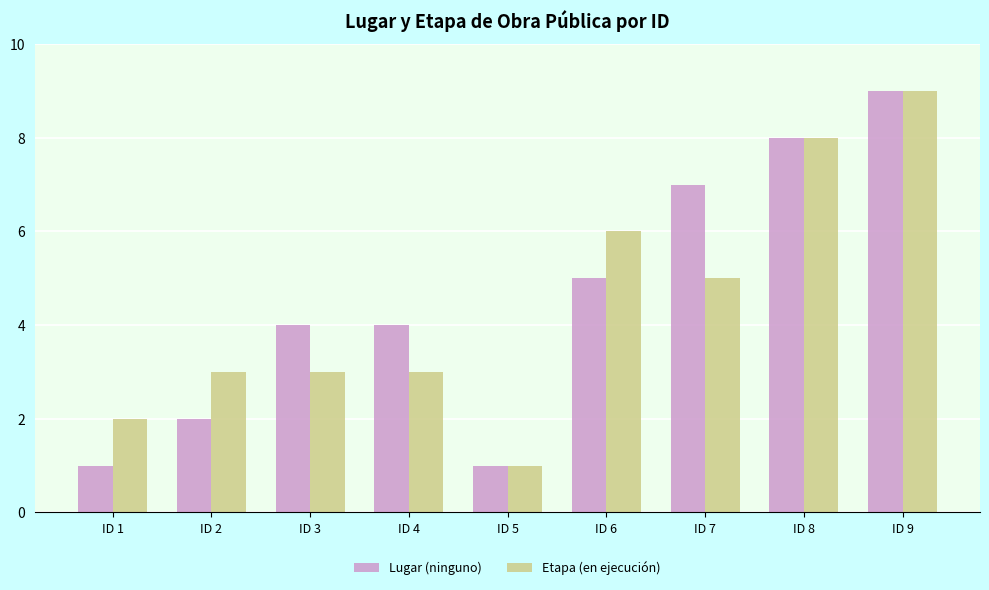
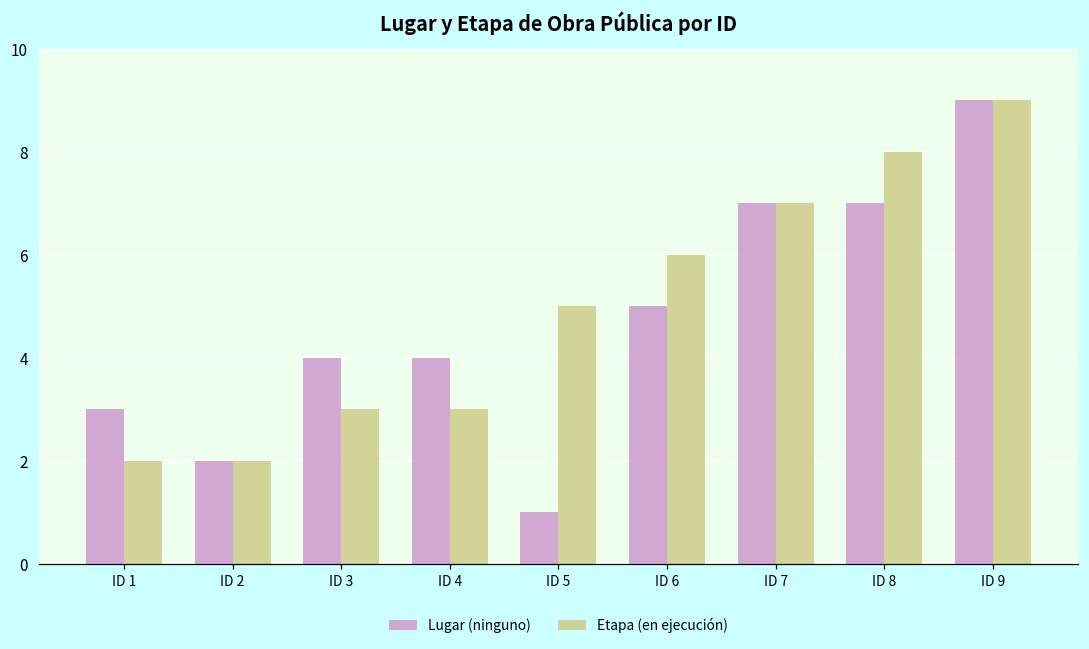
Lugar (ninguno), ID 1: 1 -> 3
Etapa (en ejecución), ID 2: 3 -> 2
Etapa (en ejecución), ID 5: 1 -> 5
Etapa (en ejecución), ID 7: 5 -> 7
Lugar (ninguno), ID 8: 8 -> 7
